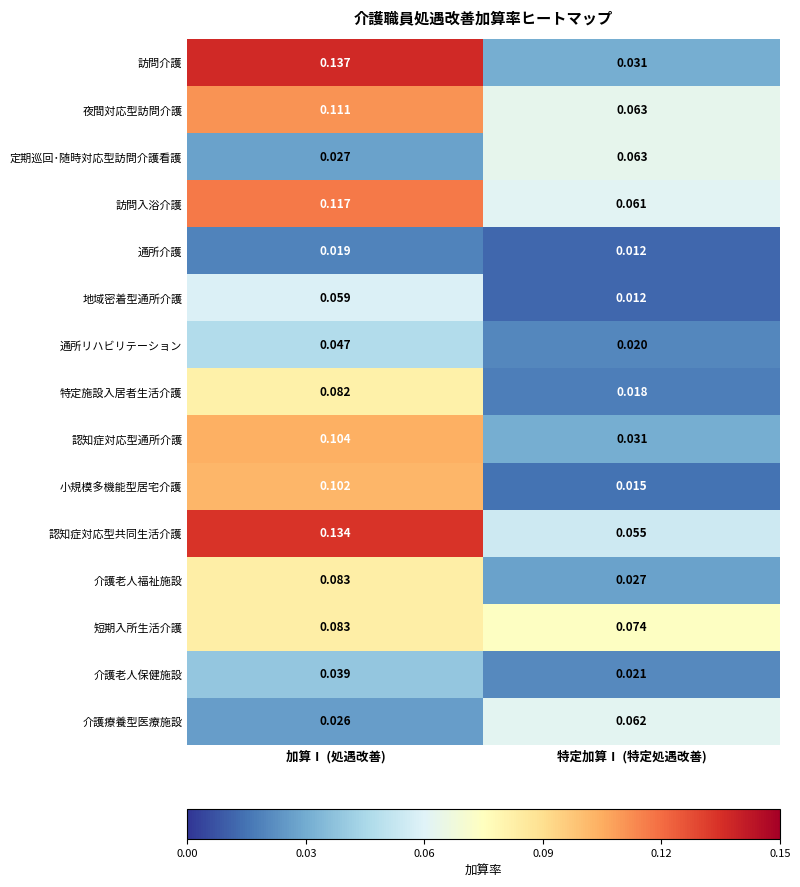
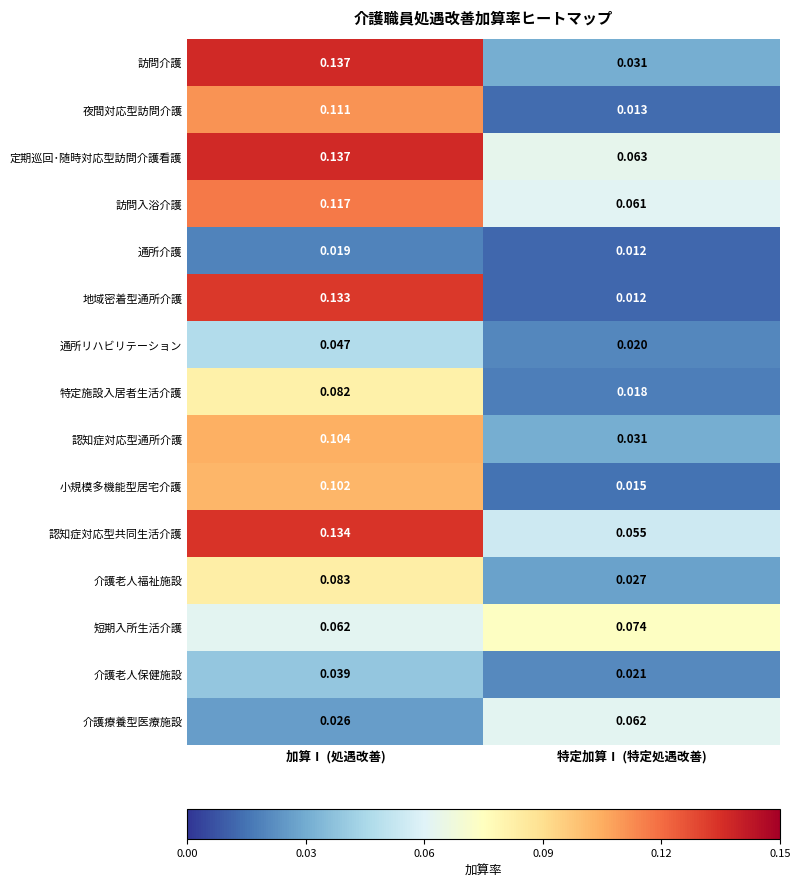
夜間対応型訪問介護, 特定加算Ⅰ (特定処遇改善): 0.063 -> 0.013
定期巡回･随時対応型訪問介護看護, 加算Ⅰ (処遇改善): 0.027 -> 0.137
地域密着型通所介護, 加算Ⅰ (処遇改善): 0.059 -> 0.133
短期入所生活介護, 加算Ⅰ (処遇改善): 0.083 -> 0.062
